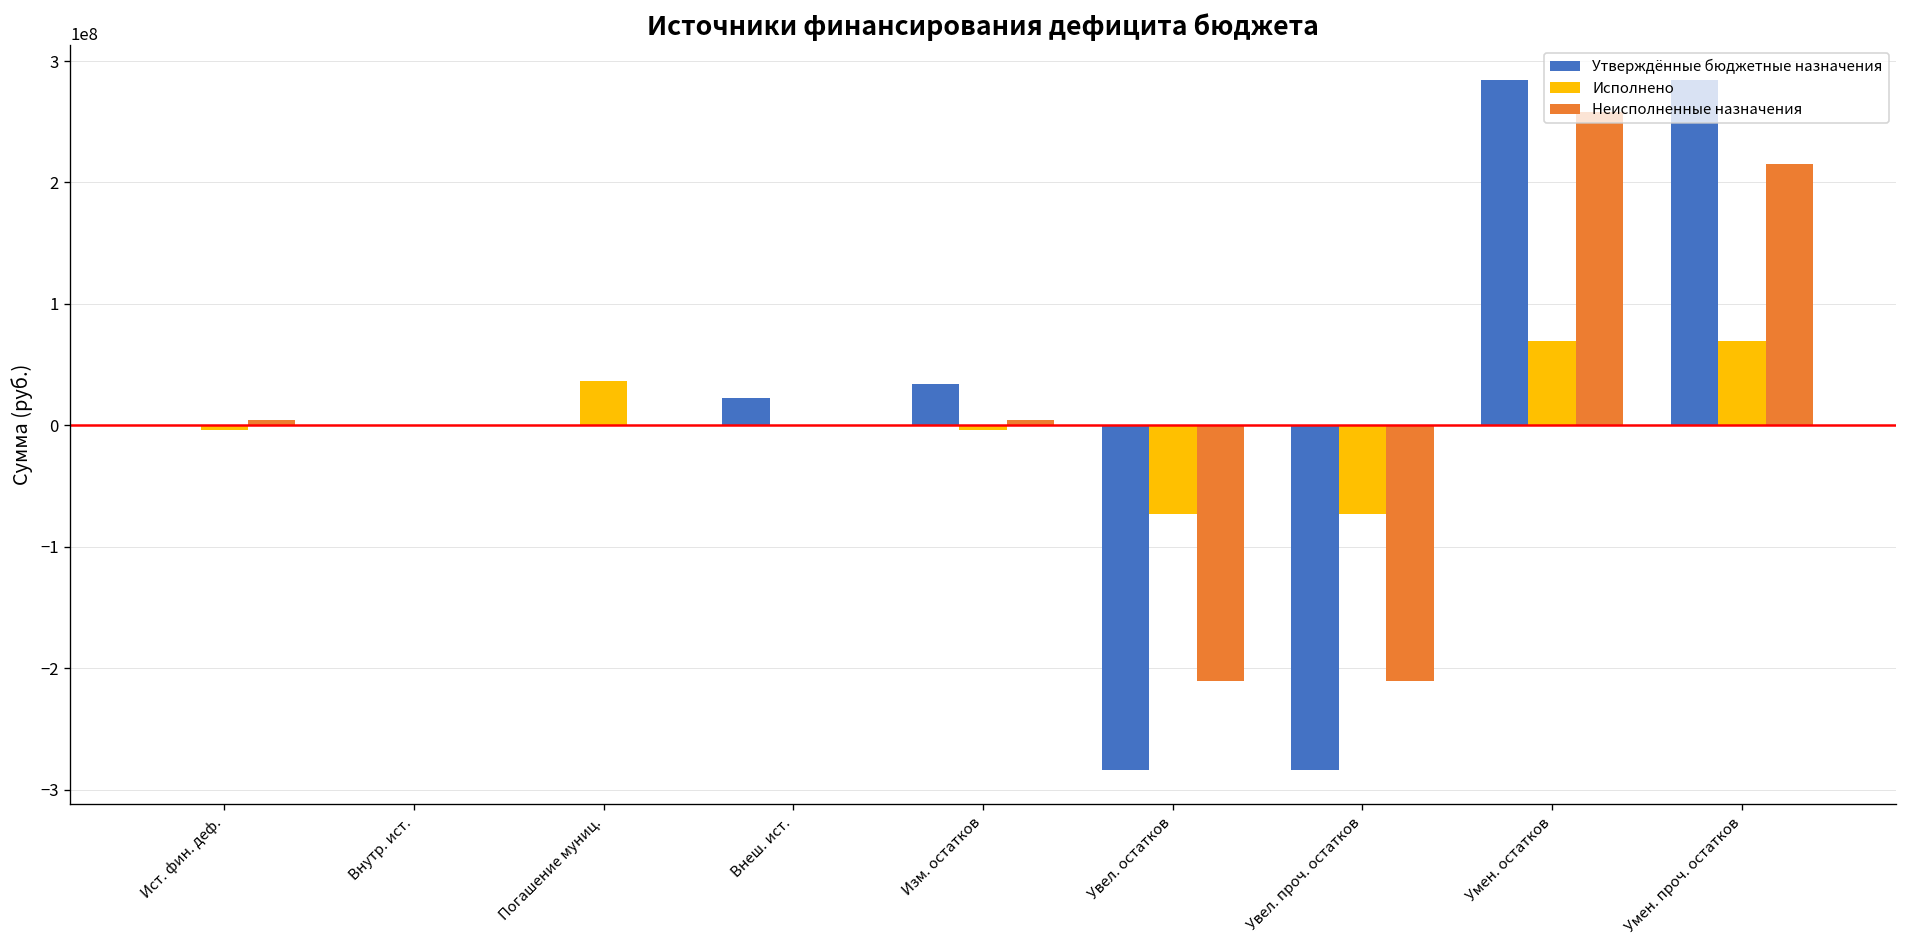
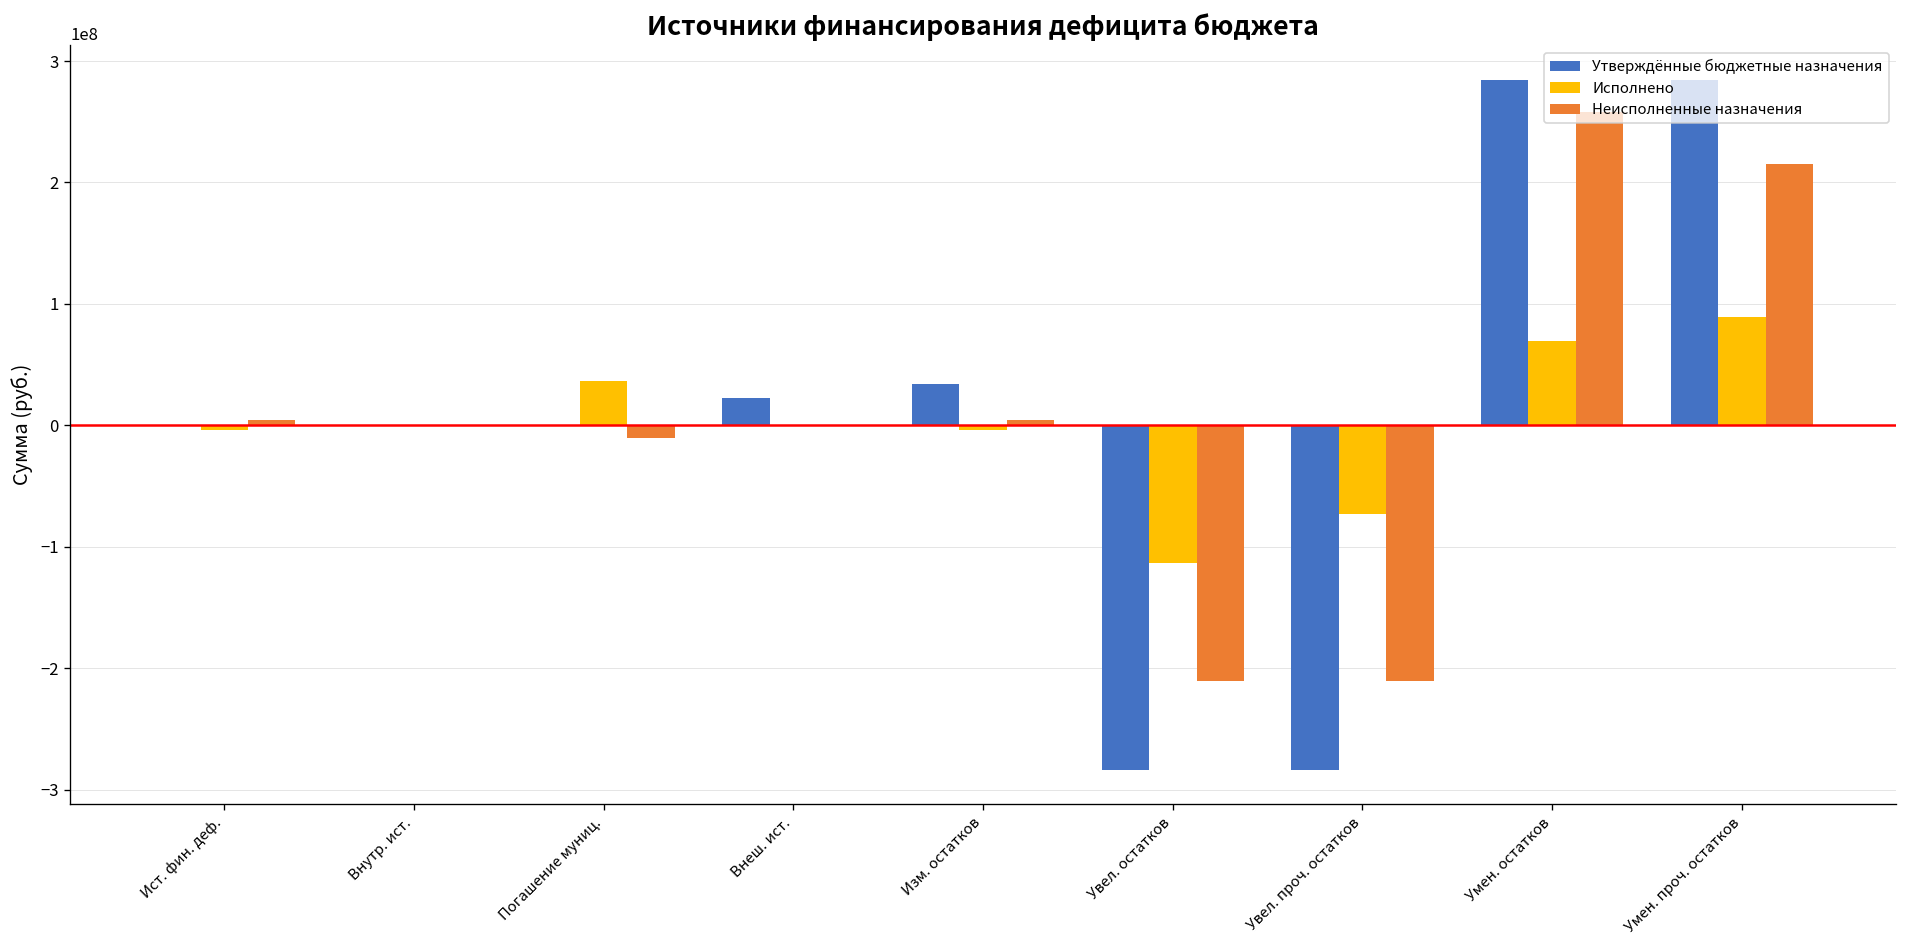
Неисполненные назначения, Погашение муниц.: -1000000 -> -10000000
Исполнено, Увел. остатков: -73000000 -> -113000000
Исполнено, Умен. проч. остатков: 70000000 -> 89000000
